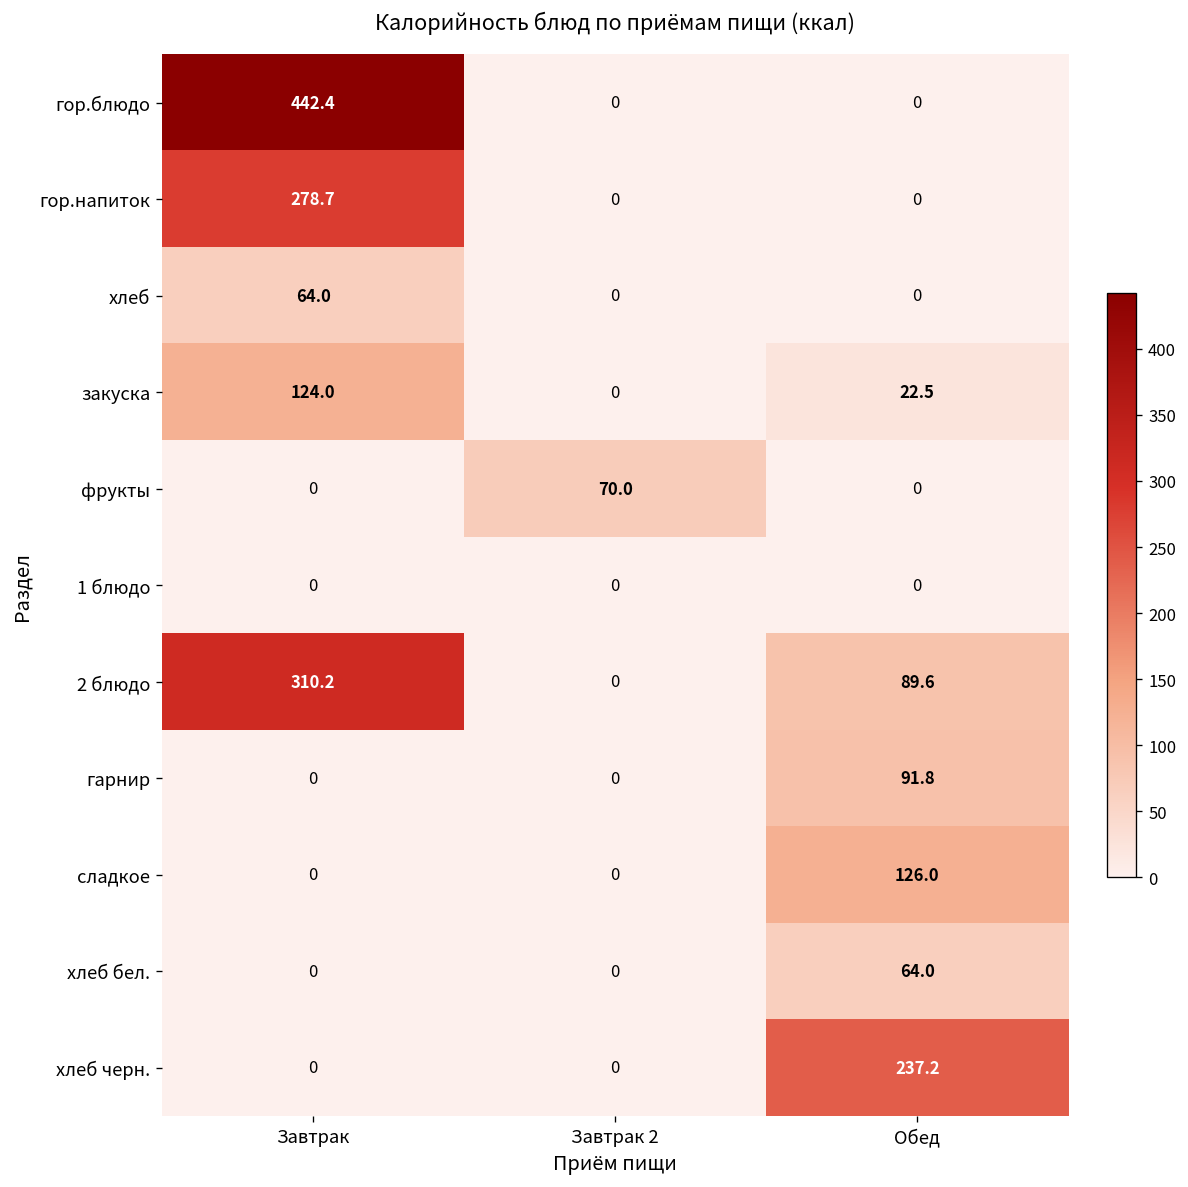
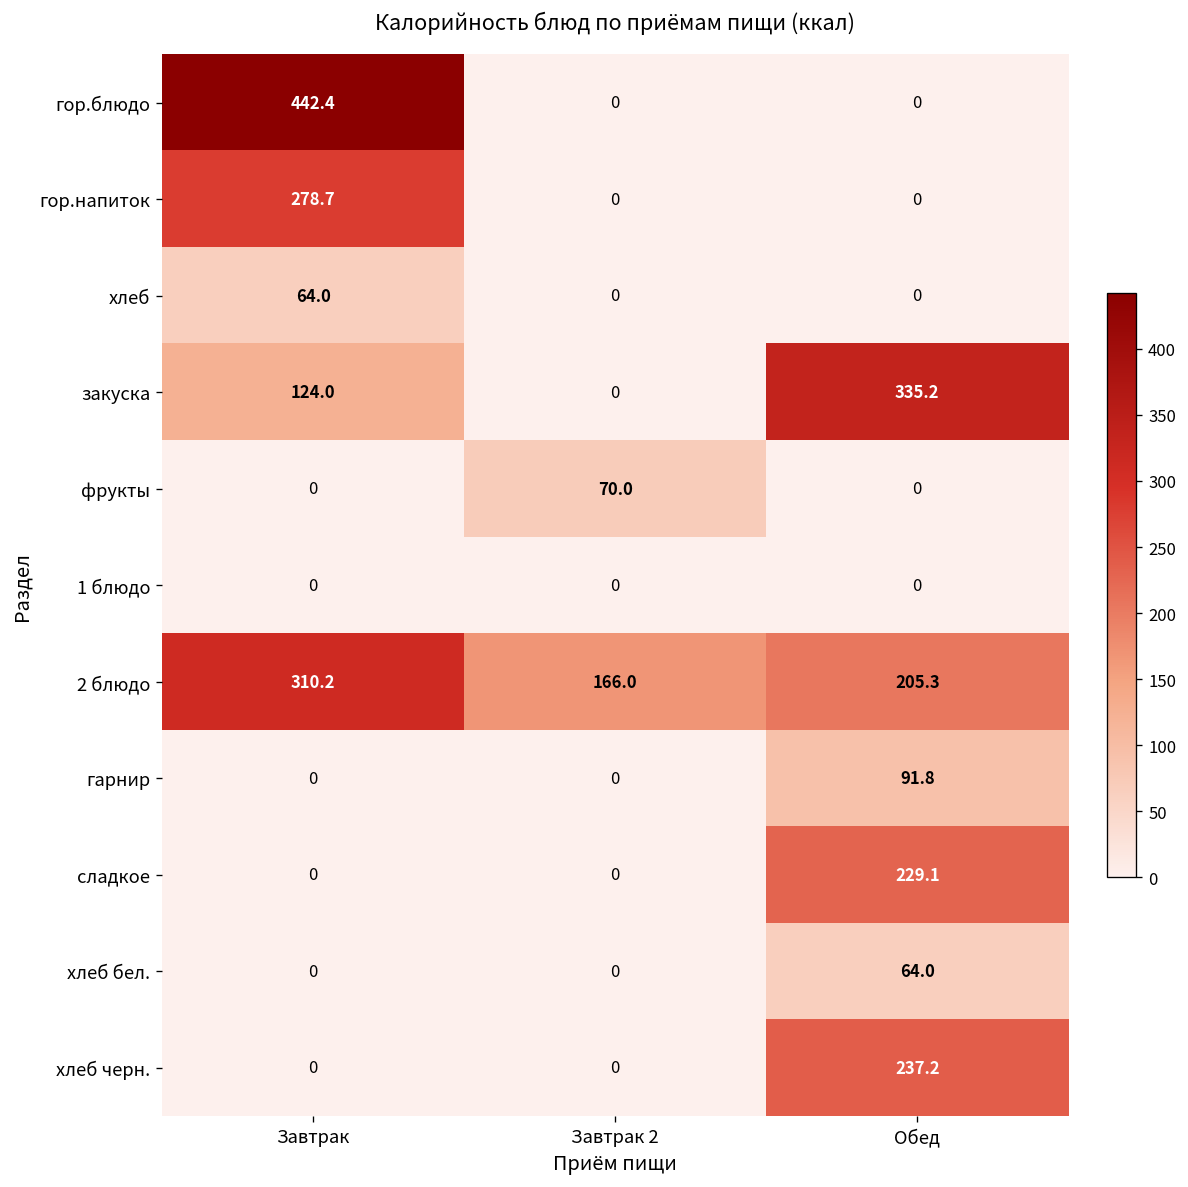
закуска, Обед: 22.5 -> 335.2
2 блюдо, Завтрак 2: 0 -> 166.0
2 блюдо, Обед: 89.6 -> 205.3
сладкое, Обед: 126.0 -> 229.1
